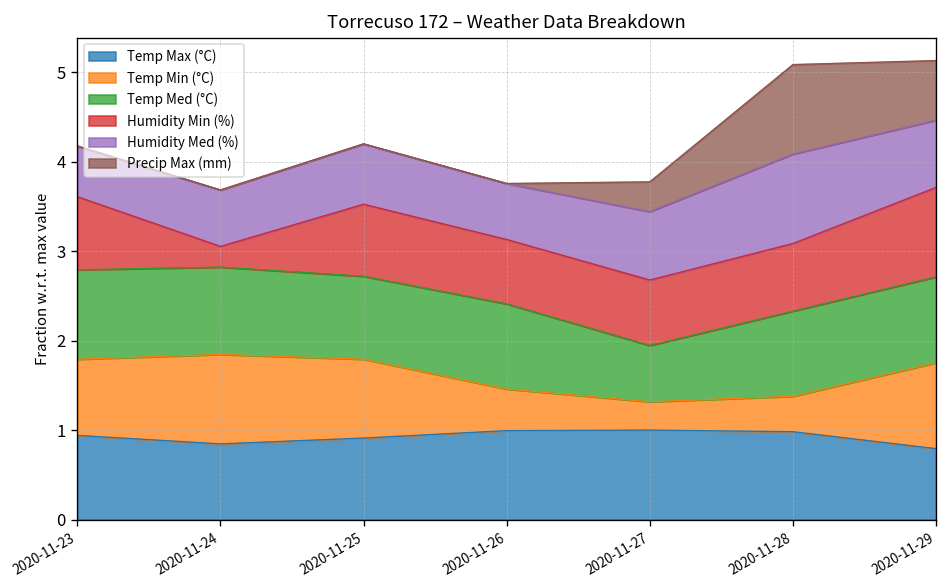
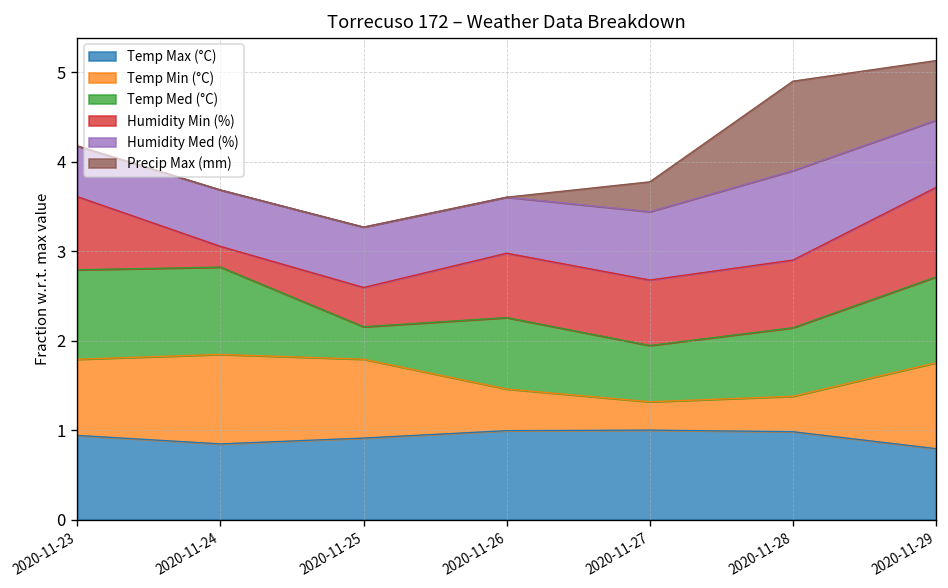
Temp Med (°C), 2020-11-25: 0.9 -> 0.4
Humidity Min (%), 2020-11-25: 0.8 -> 0.4
Temp Med (°C), 2020-11-26: 1.0 -> 0.8
Temp Med (°C), 2020-11-28: 1.0 -> 0.8
